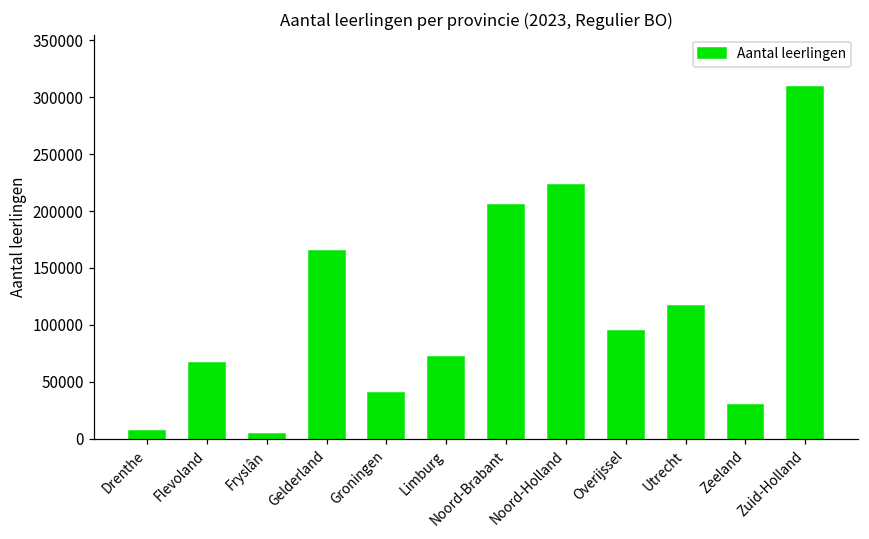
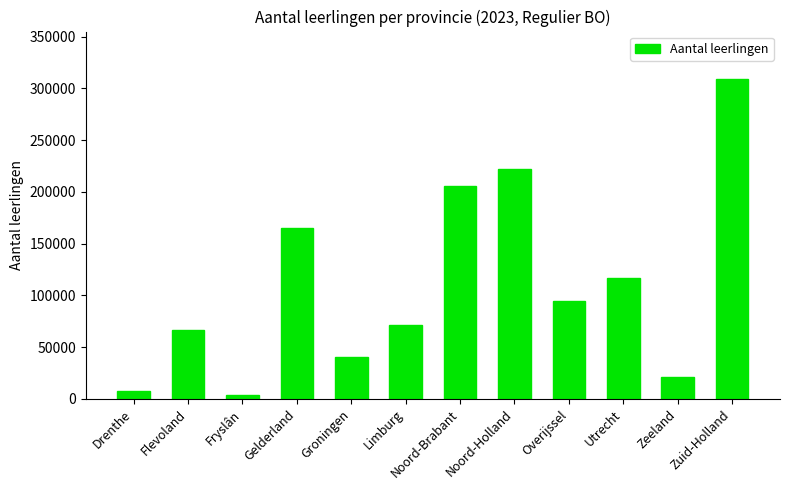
Zeeland: 29000 -> 21000
